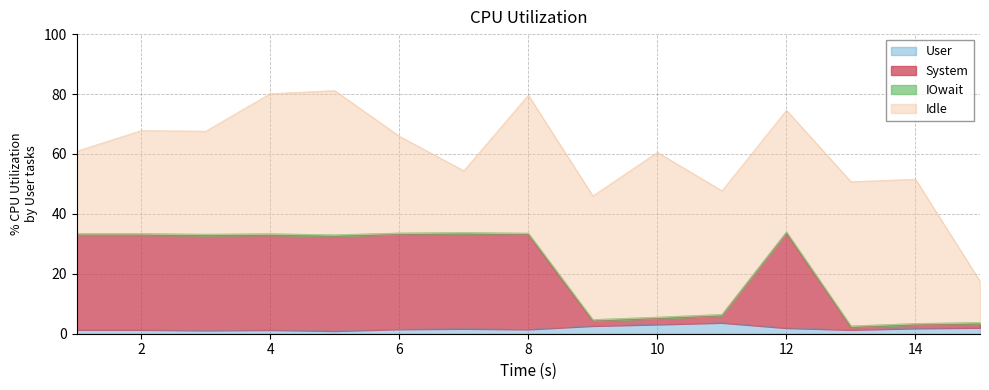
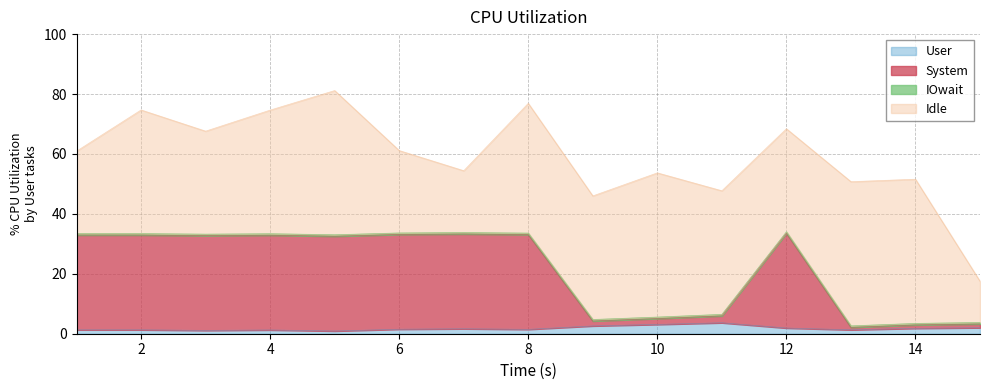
Idle, 2: 34 -> 41
Idle, 4: 47 -> 41
Idle, 6: 32 -> 28
Idle, 8: 46 -> 43
Idle, 10: 55 -> 48
Idle, 12: 41 -> 34
